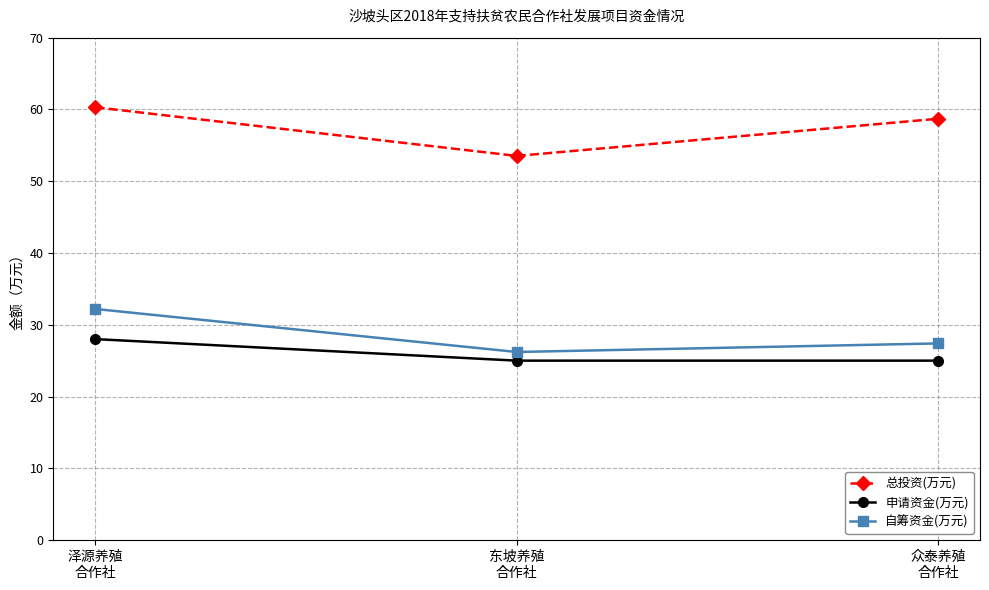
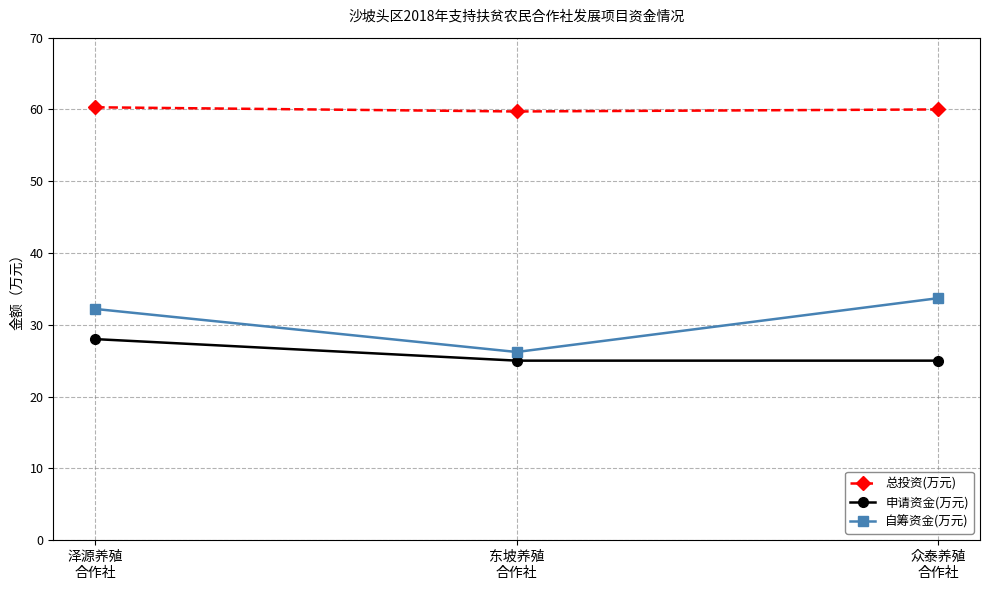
总投资(万元), 东坡养殖 合作社: 54 -> 60
总投资(万元), 众泰养殖 合作社: 59 -> 60
自筹资金(万元), 众泰养殖 合作社: 27 -> 34
